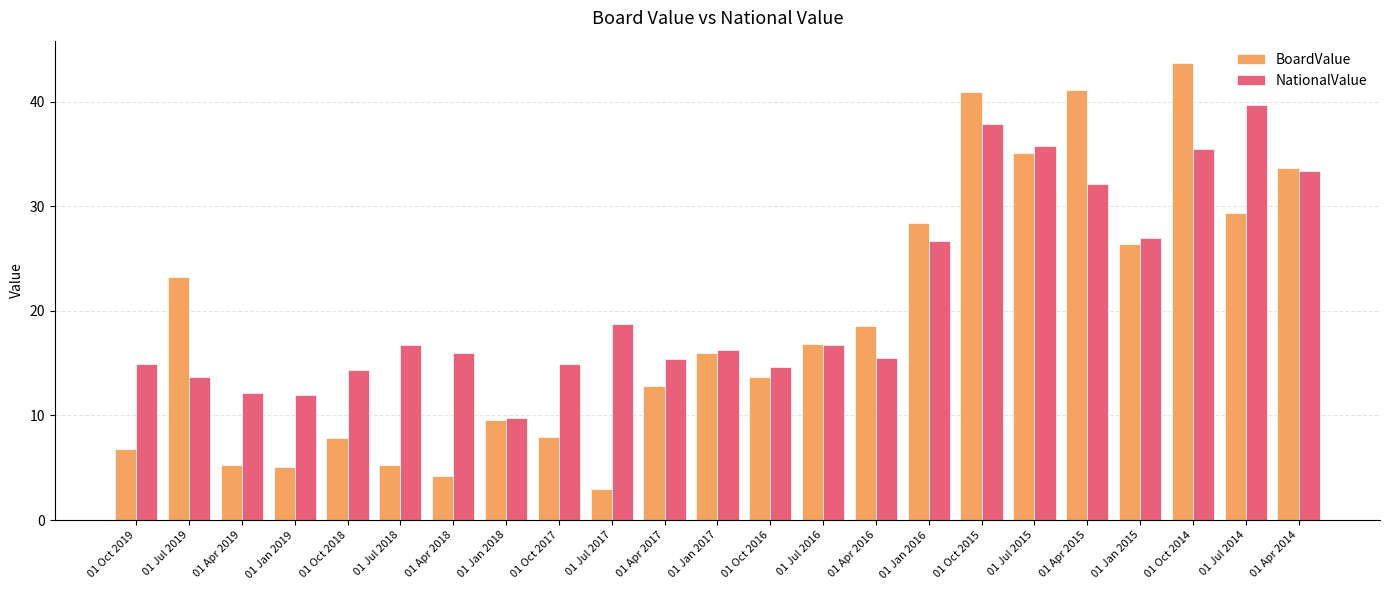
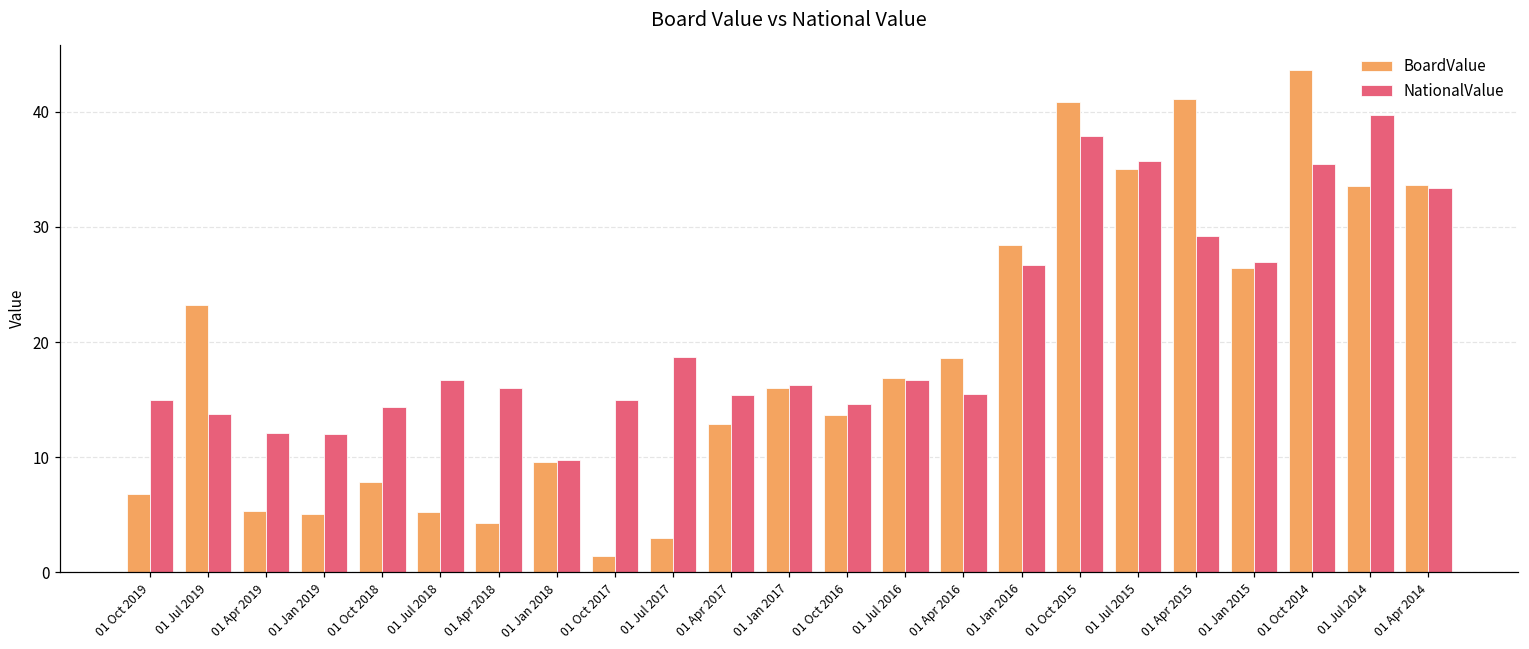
BoardValue, 01 Oct 2017: 7.9 -> 1.4
NationalValue, 01 Apr 2015: 32.2 -> 29.2
BoardValue, 01 Jul 2014: 29.3 -> 33.5
